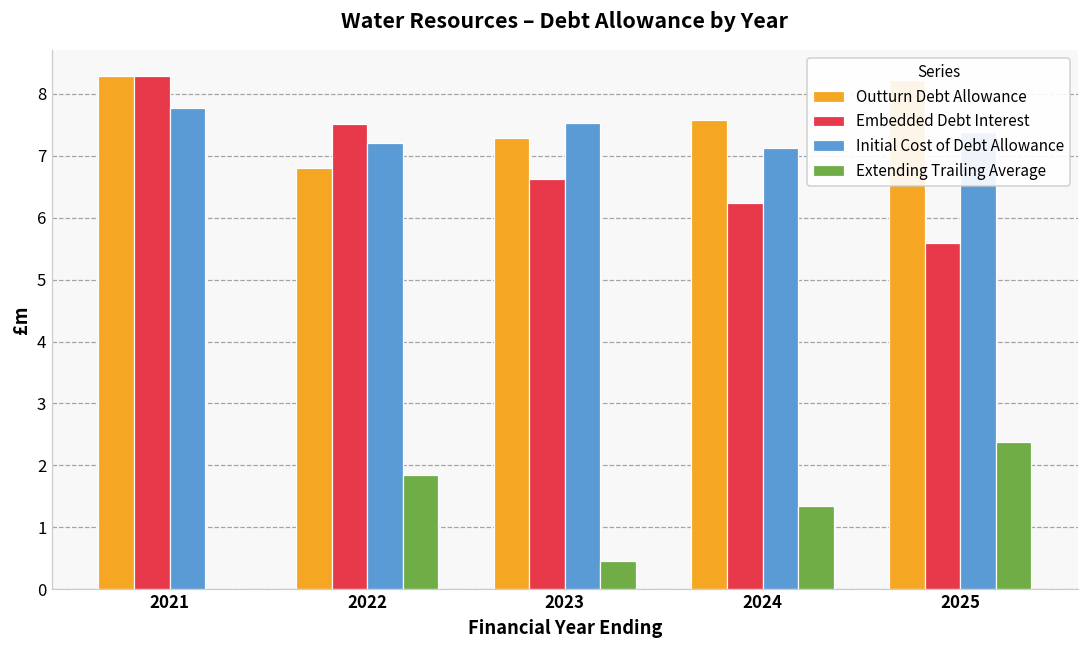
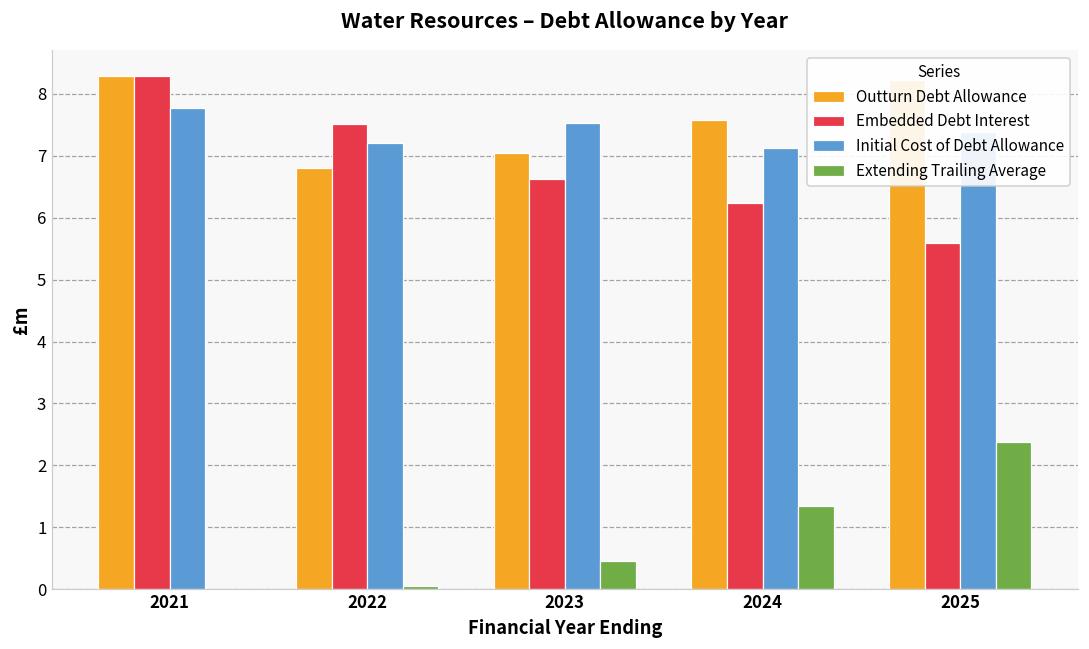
Extending Trailing Average, 2022: 1.8 -> 0.0
Outturn Debt Allowance, 2023: 7.3 -> 7.1
